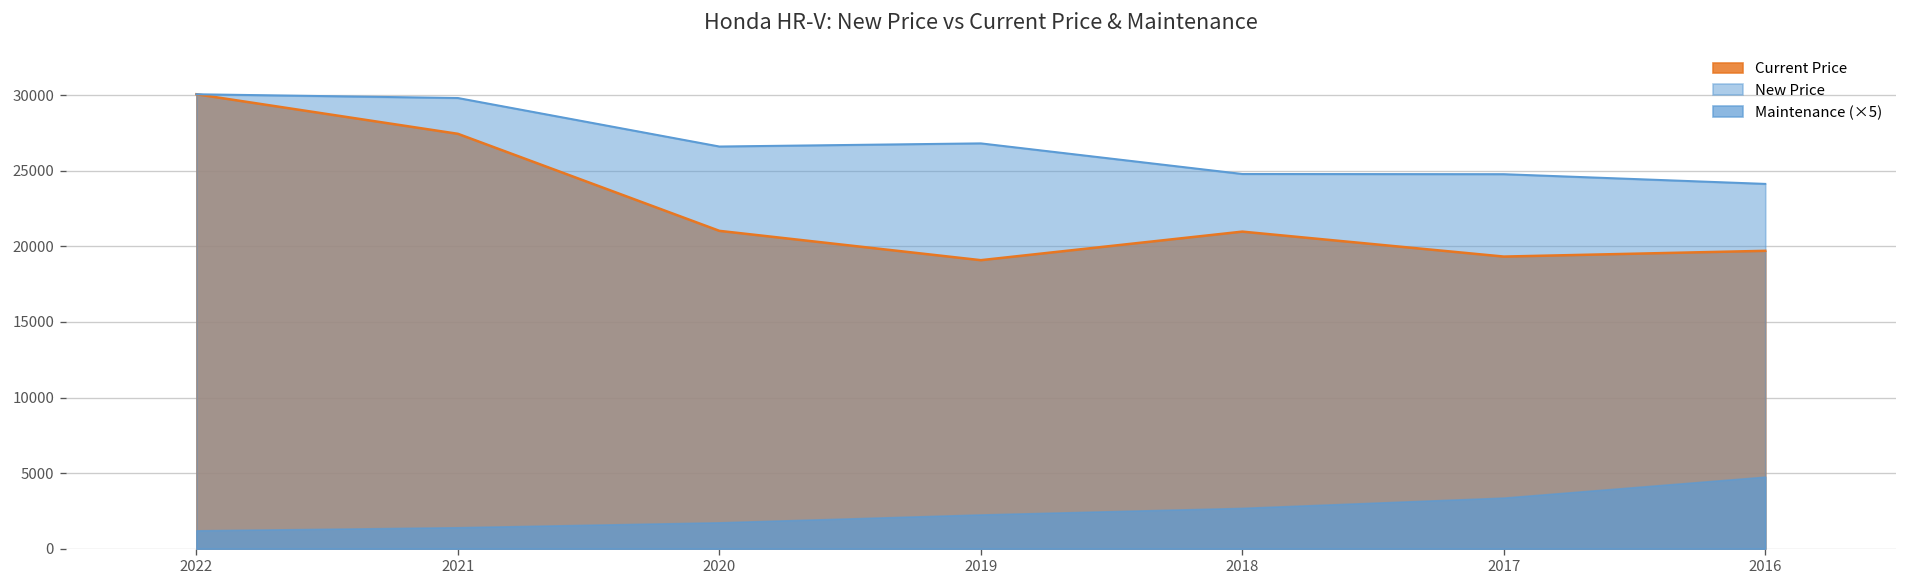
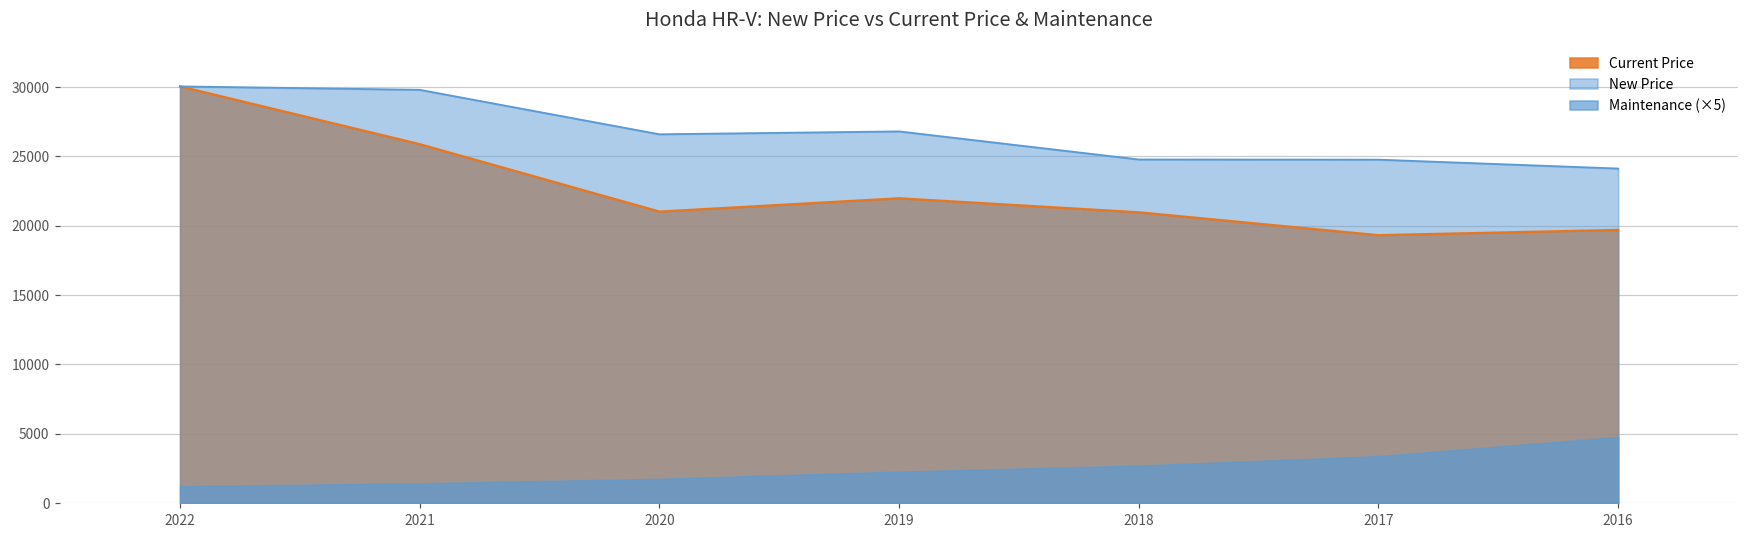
Current Price, 2021: 27400 -> 25900
Current Price, 2019: 19100 -> 22000
